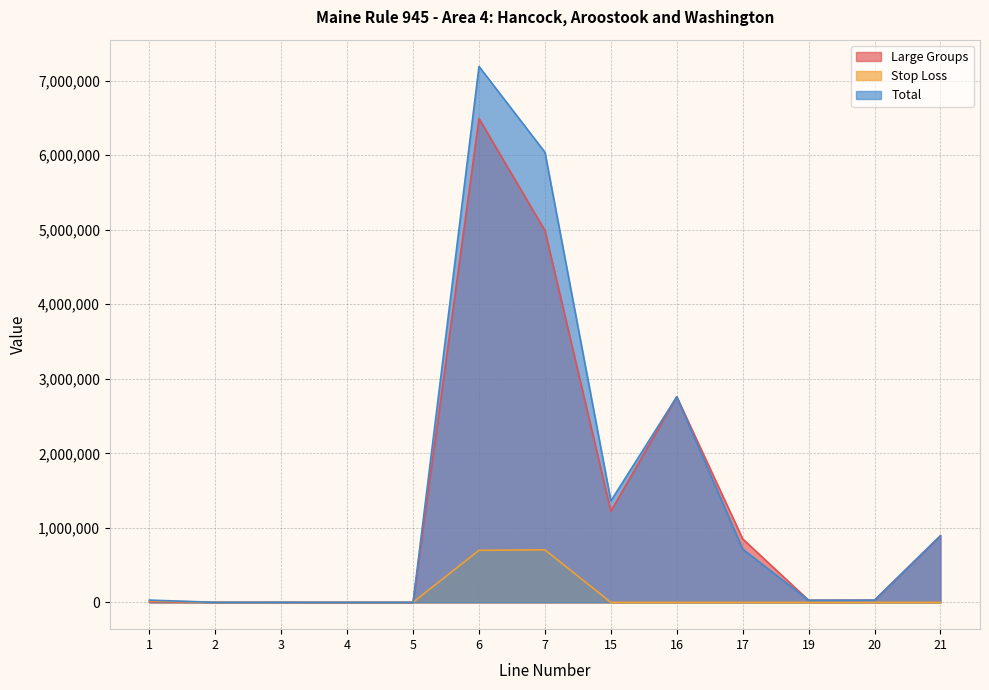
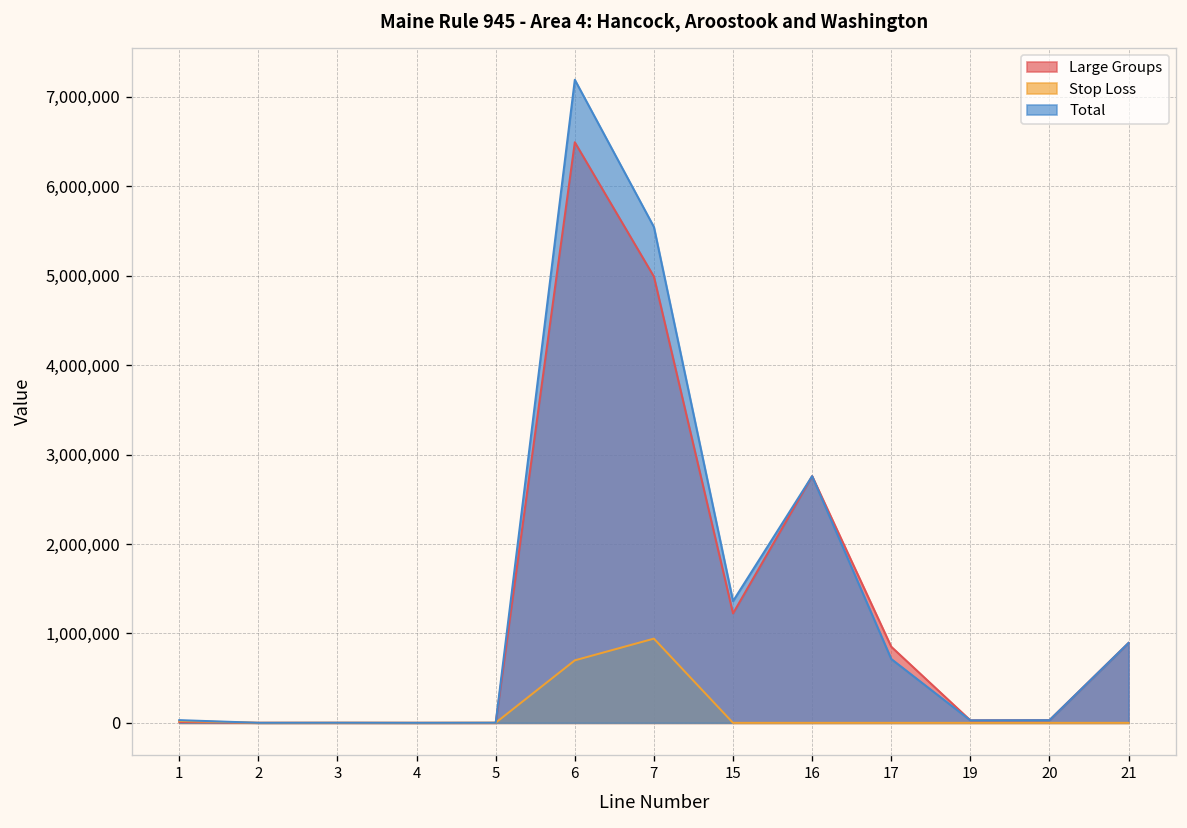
Stop Loss, 7: 700,000 -> 900,000
Total, 7: 6,000,000 -> 5,500,000
